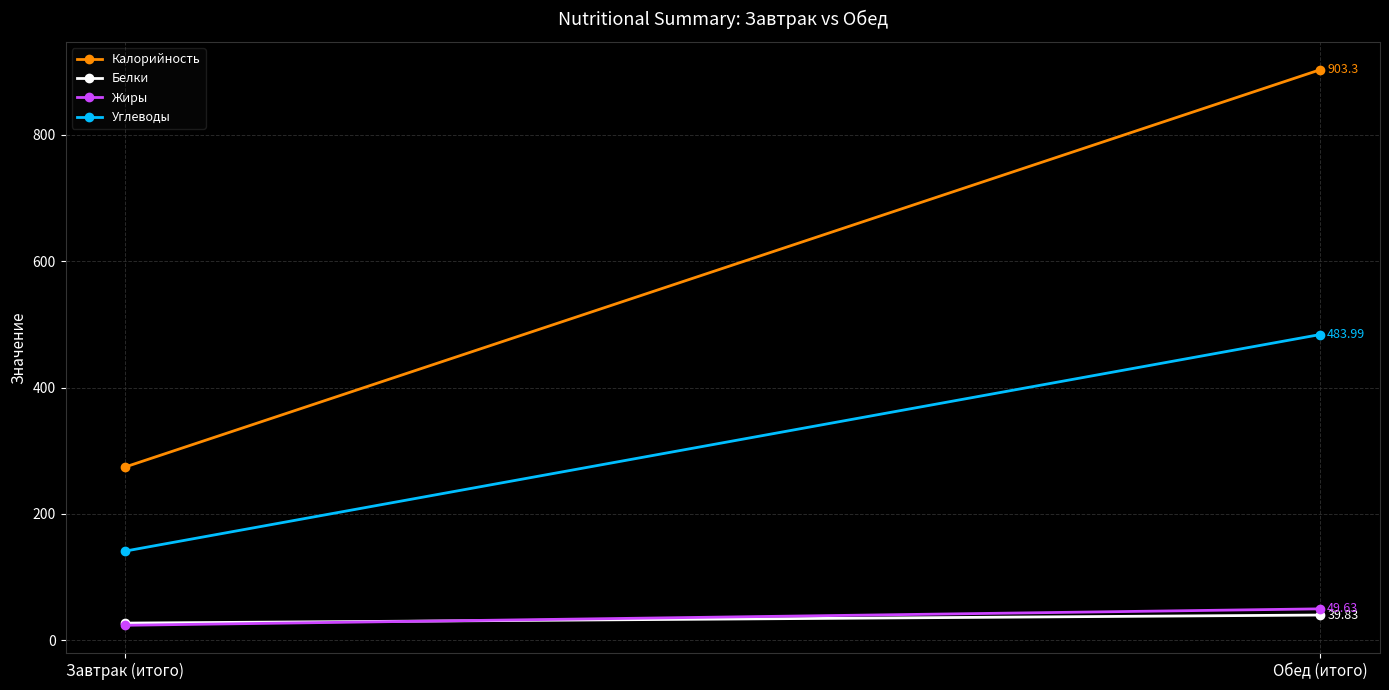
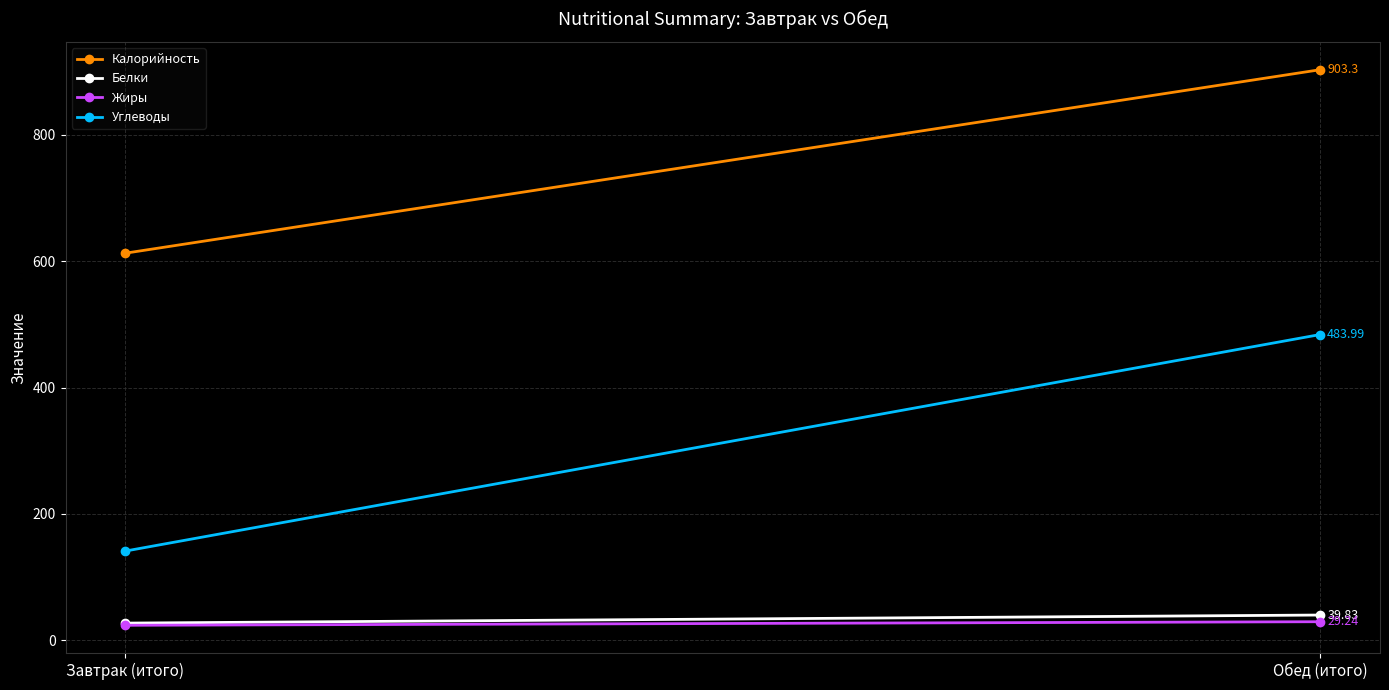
Калорийность, Завтрак (итого): 270 -> 610
Жиры, Обед (итого): 49.63 -> 29.24
